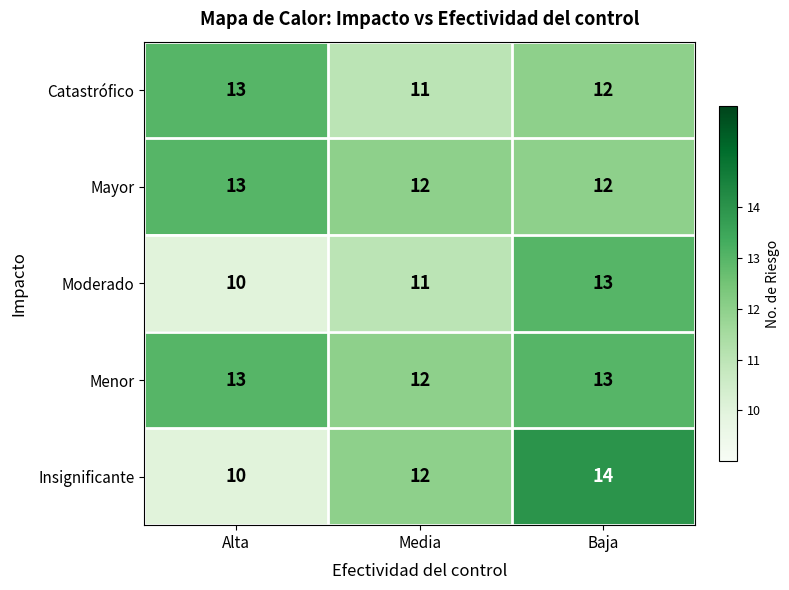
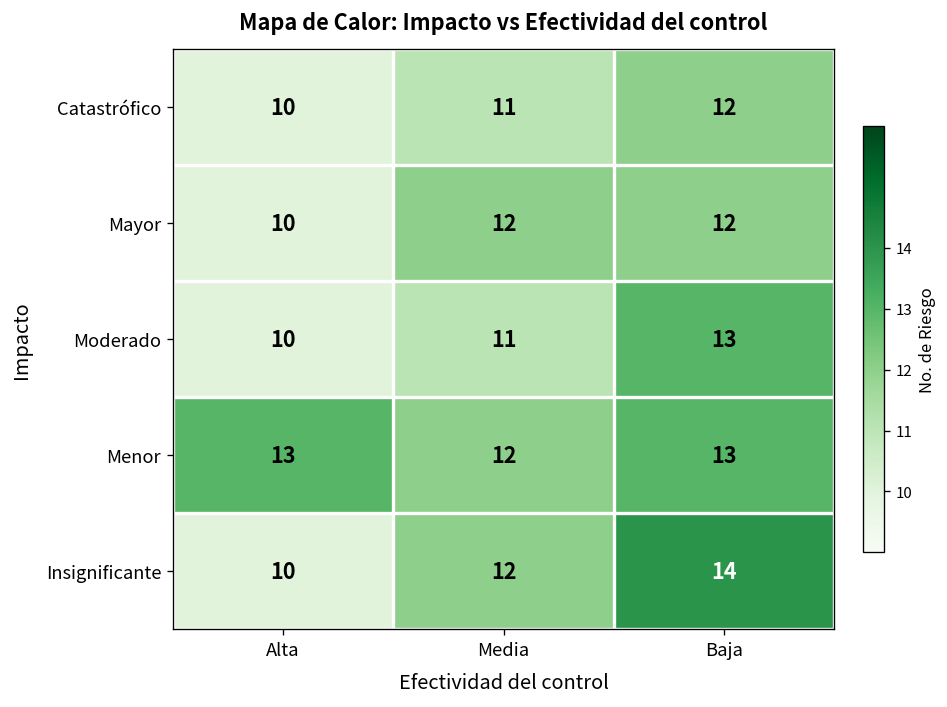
Catastrófico, Alta: 13 -> 10
Mayor, Alta: 13 -> 10
